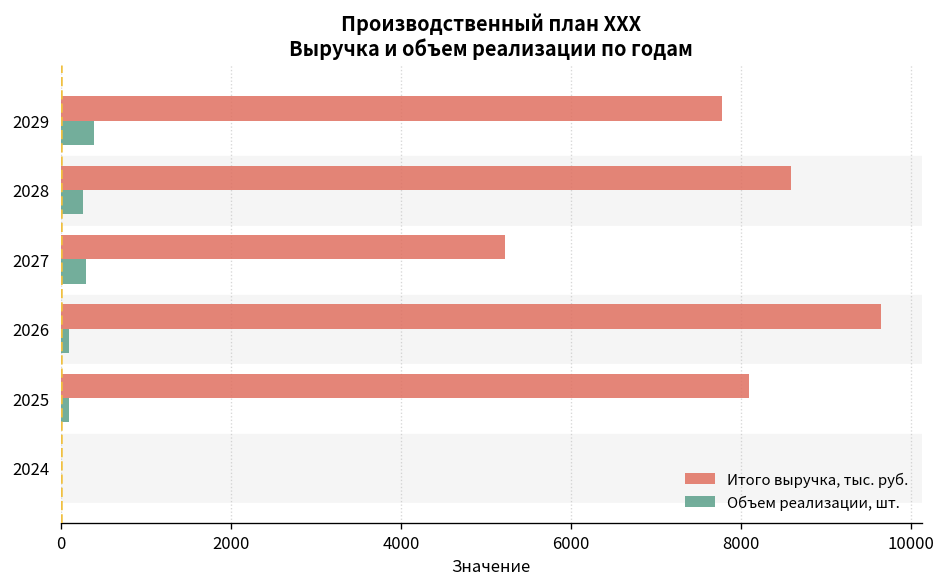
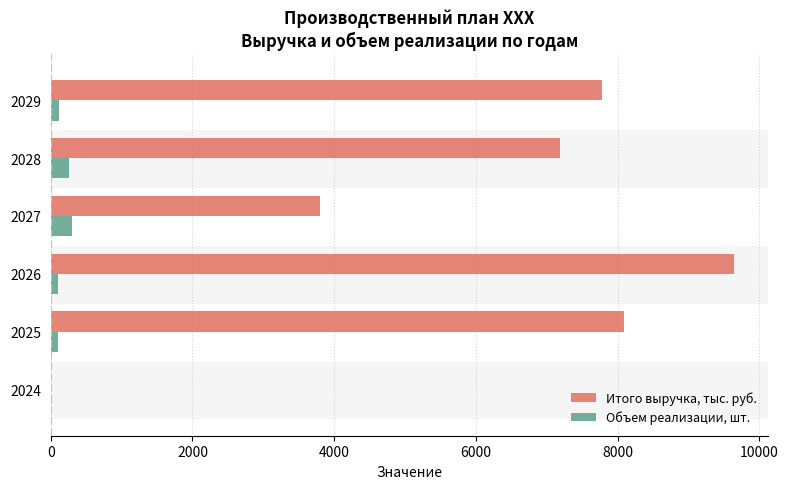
Объем реализации, шт., 2029: 400 -> 100
Итого выручка, тыс. руб., 2028: 8600 -> 7200
Итого выручка, тыс. руб., 2027: 5200 -> 3800
